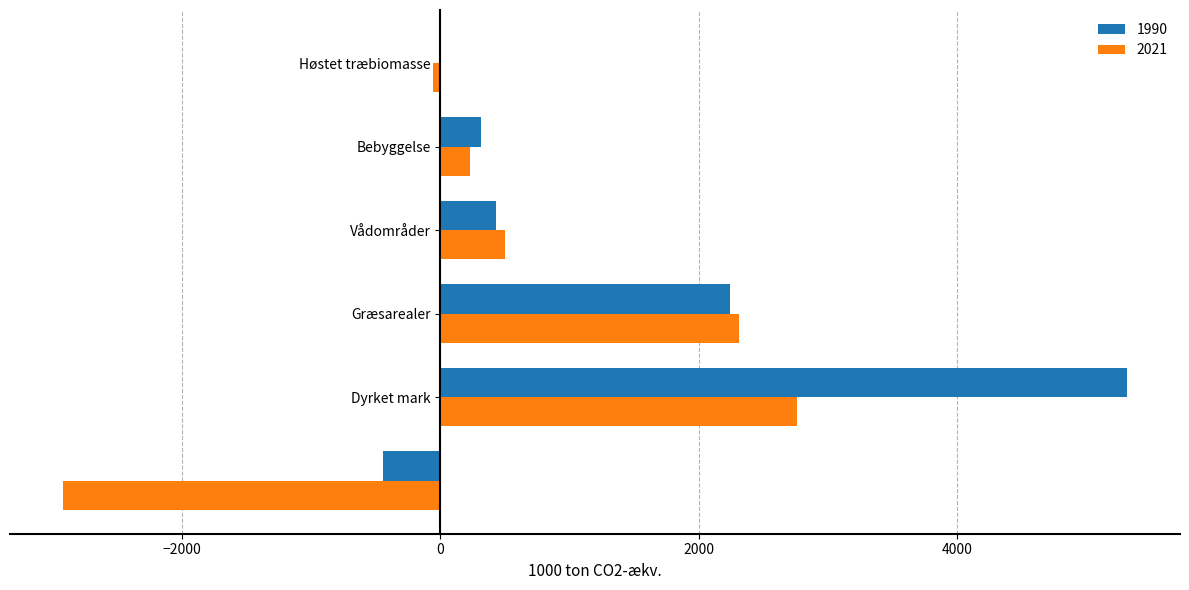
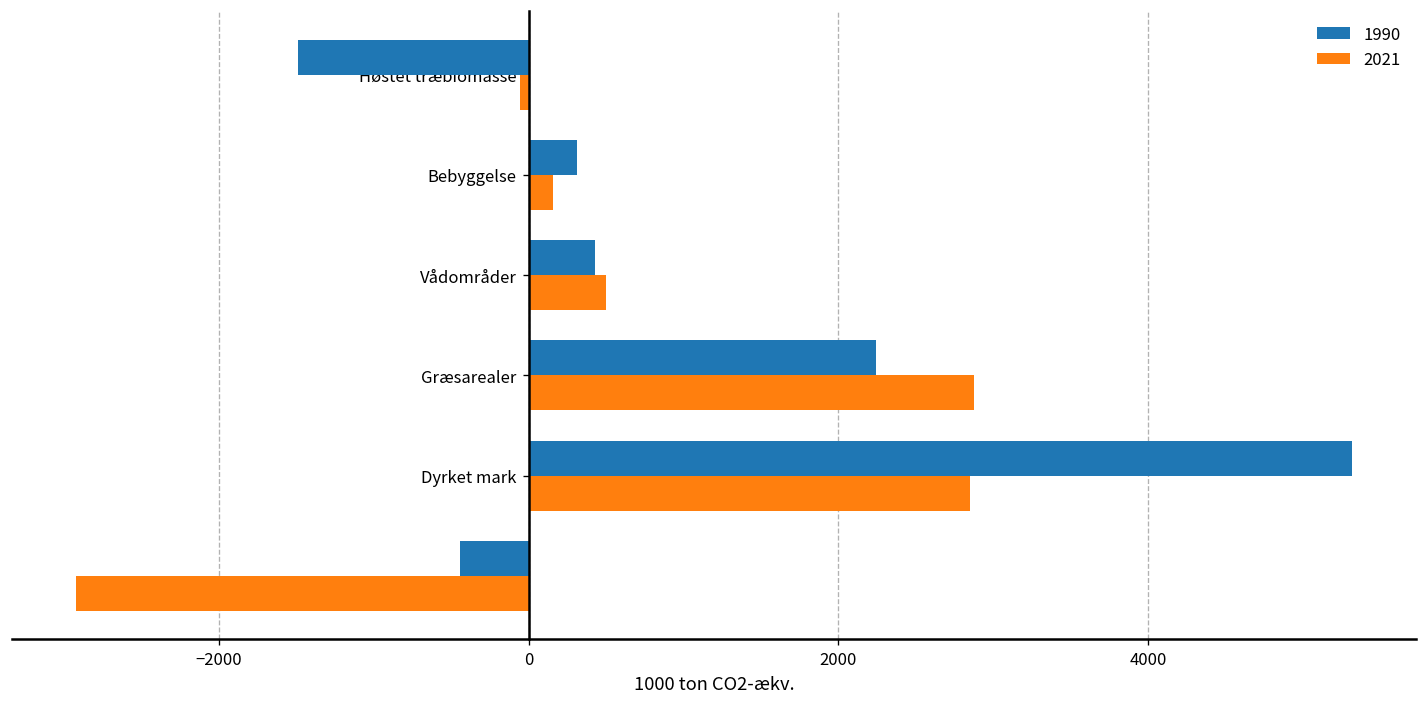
1990, Høstet træbiomasse: 0 -> -1490
2021, Bebyggelse: 230 -> 160
2021, Græsarealer: 2320 -> 2870
2021, Dyrket mark: 2760 -> 2850
